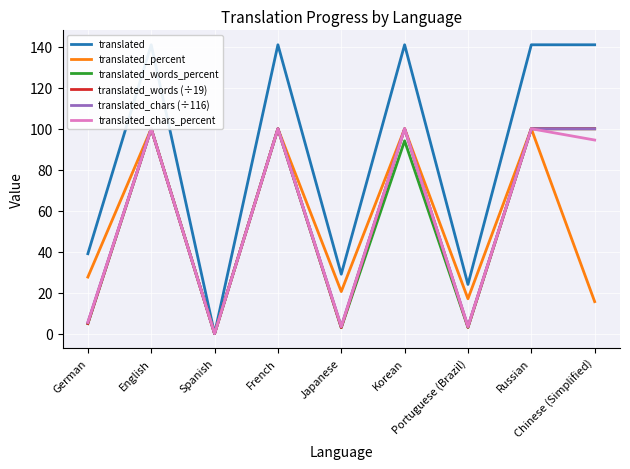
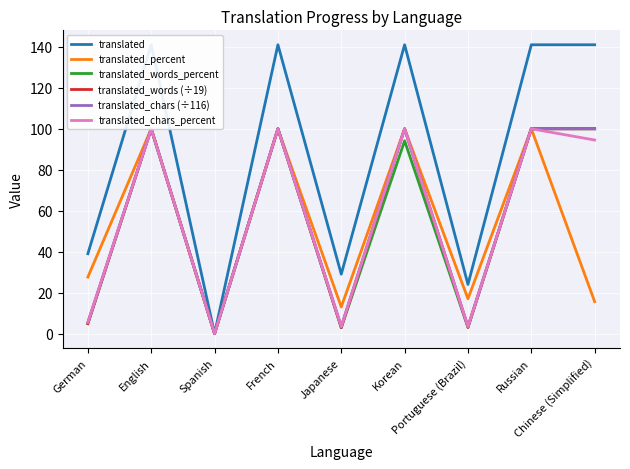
translated_percent, Japanese: 21 -> 13
